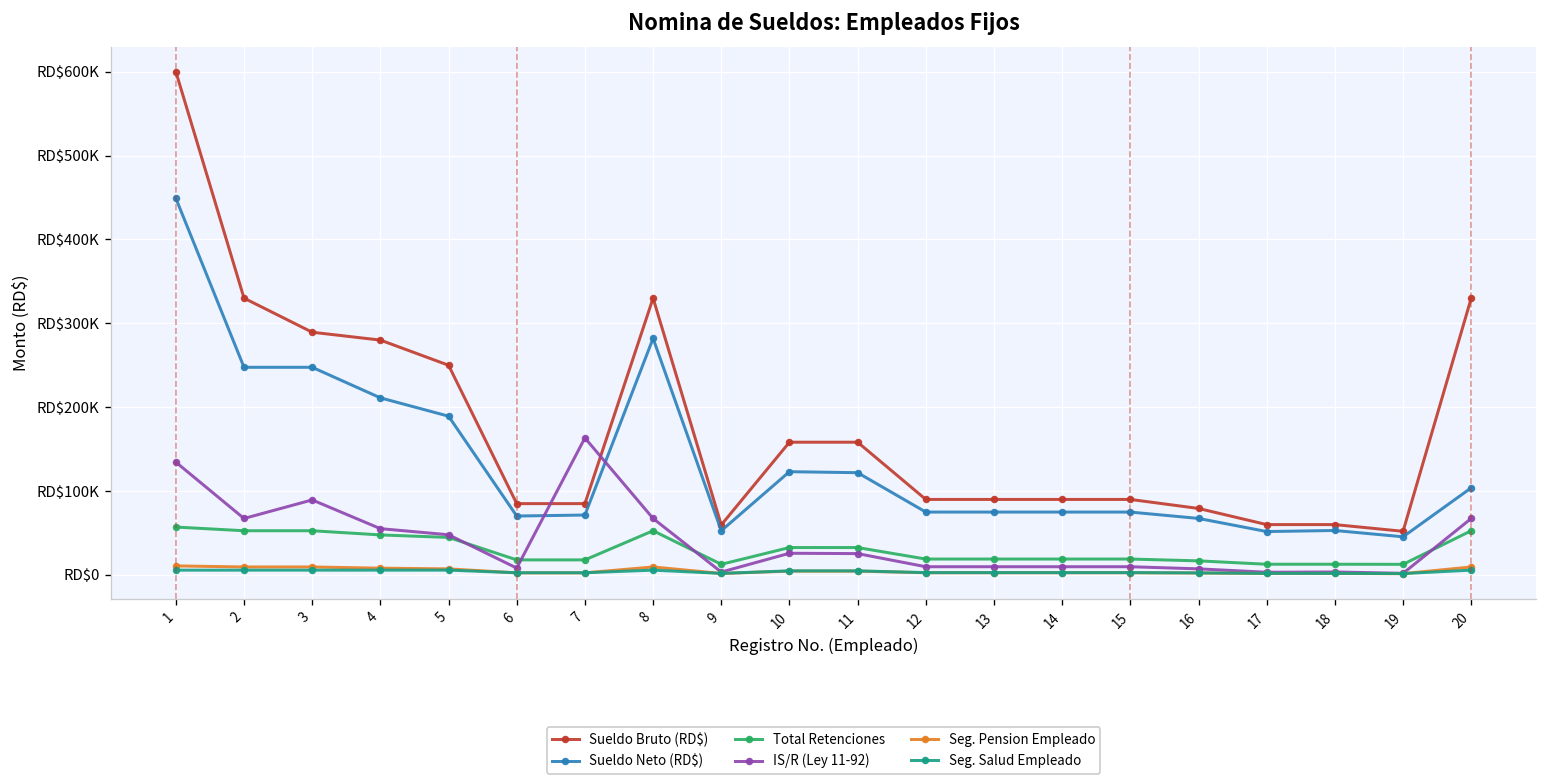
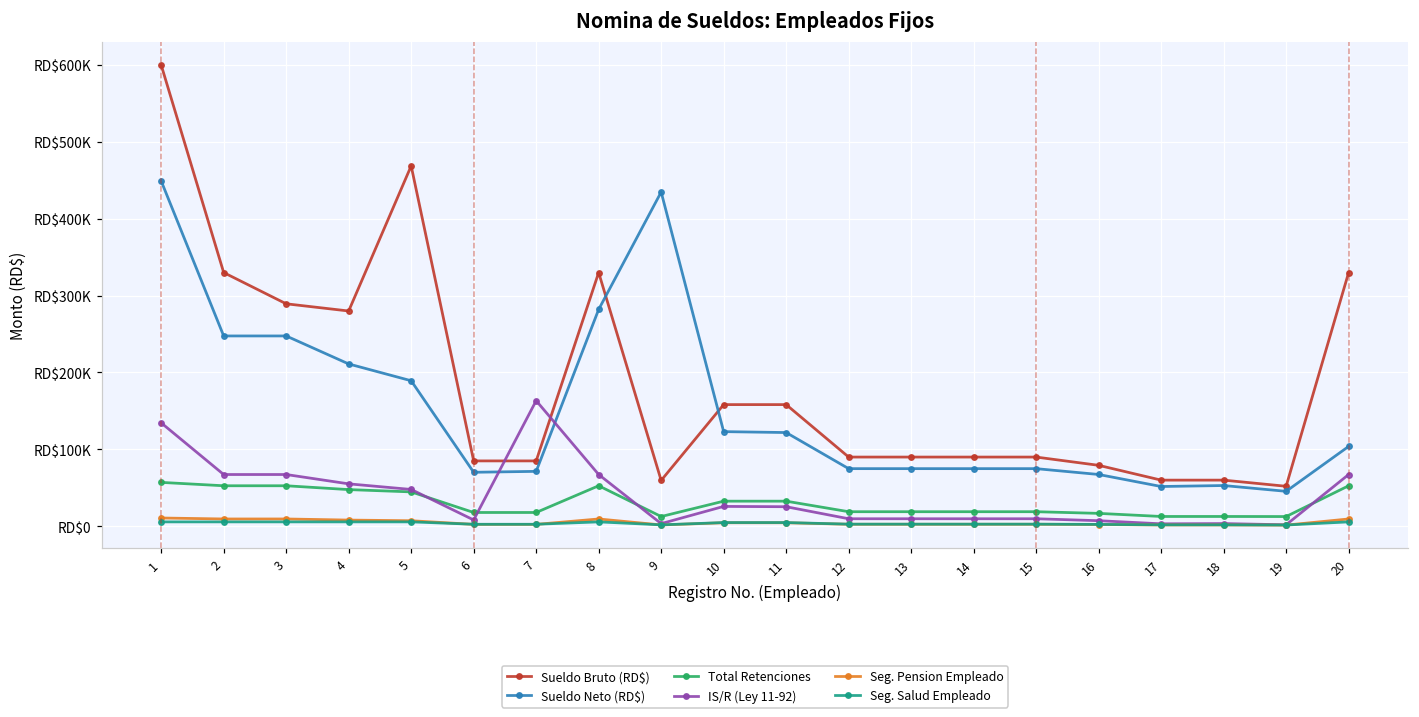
IS/R (Ley 11-92), 3: RD$90000 -> RD$70000
Sueldo Bruto (RD$), 5: RD$250000 -> RD$470000
Sueldo Neto (RD$), 9: RD$50000 -> RD$430000
